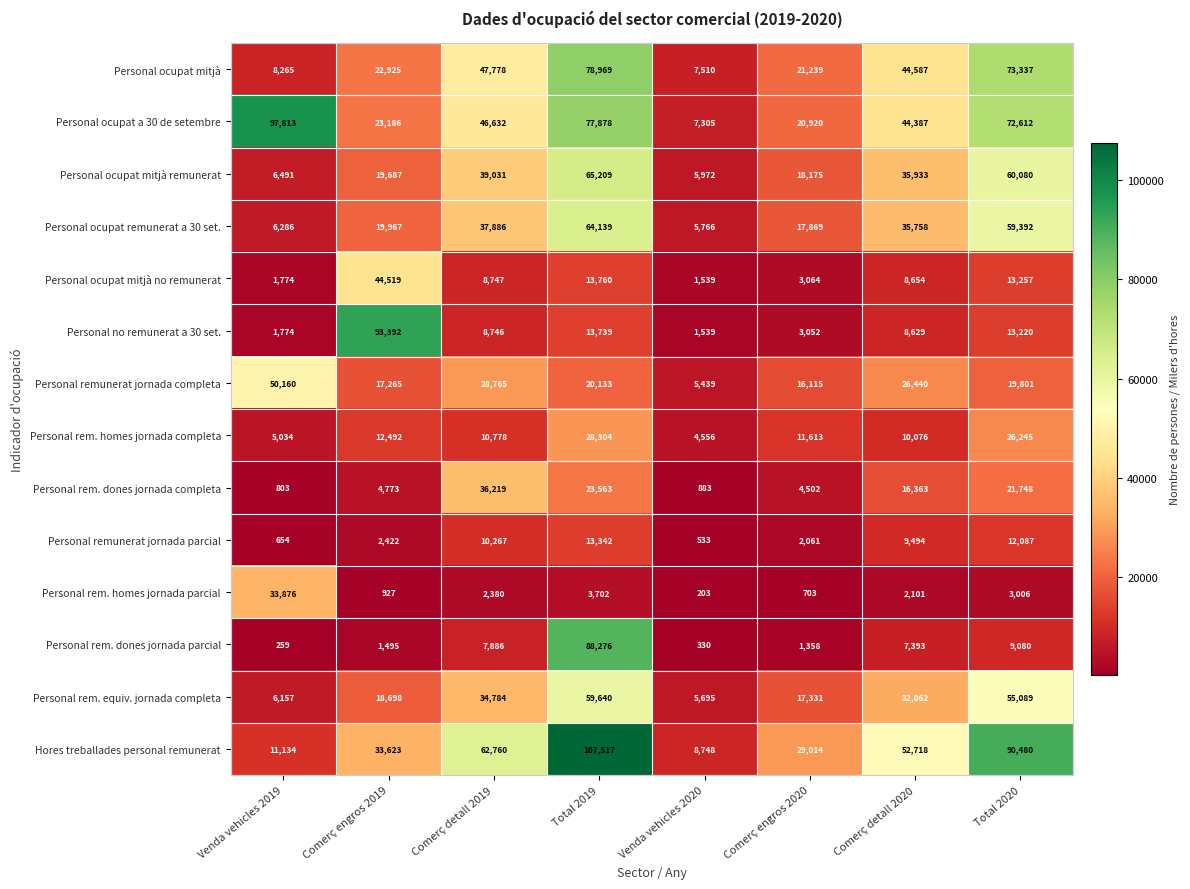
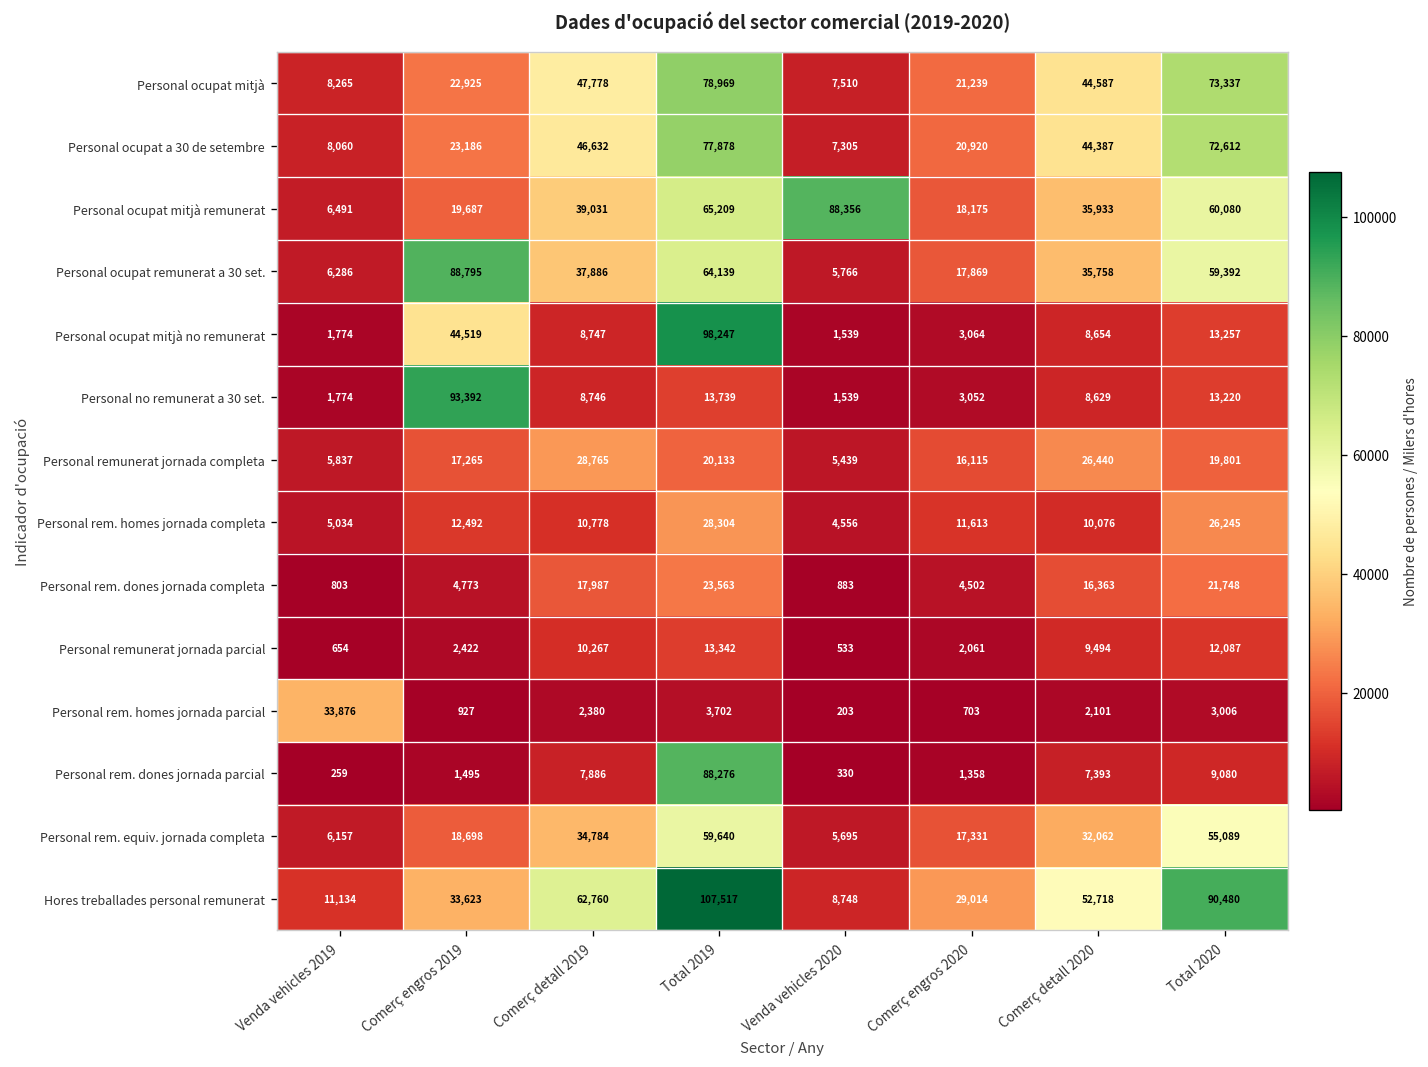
Personal ocupat a 30 de setembre, Venda vehicles 2019: 97,813 -> 8,060
Personal ocupat mitjà remunerat, Venda vehicles 2020: 5,972 -> 88,356
Personal ocupat remunerat a 30 set., Comerç engros 2019: 19,967 -> 88,795
Personal ocupat mitjà no remunerat, Total 2019: 13,760 -> 98,247
Personal remunerat jornada completa, Venda vehicles 2019: 50,160 -> 5,837
Personal rem. dones jornada completa, Comerç detall 2019: 36,219 -> 17,987
